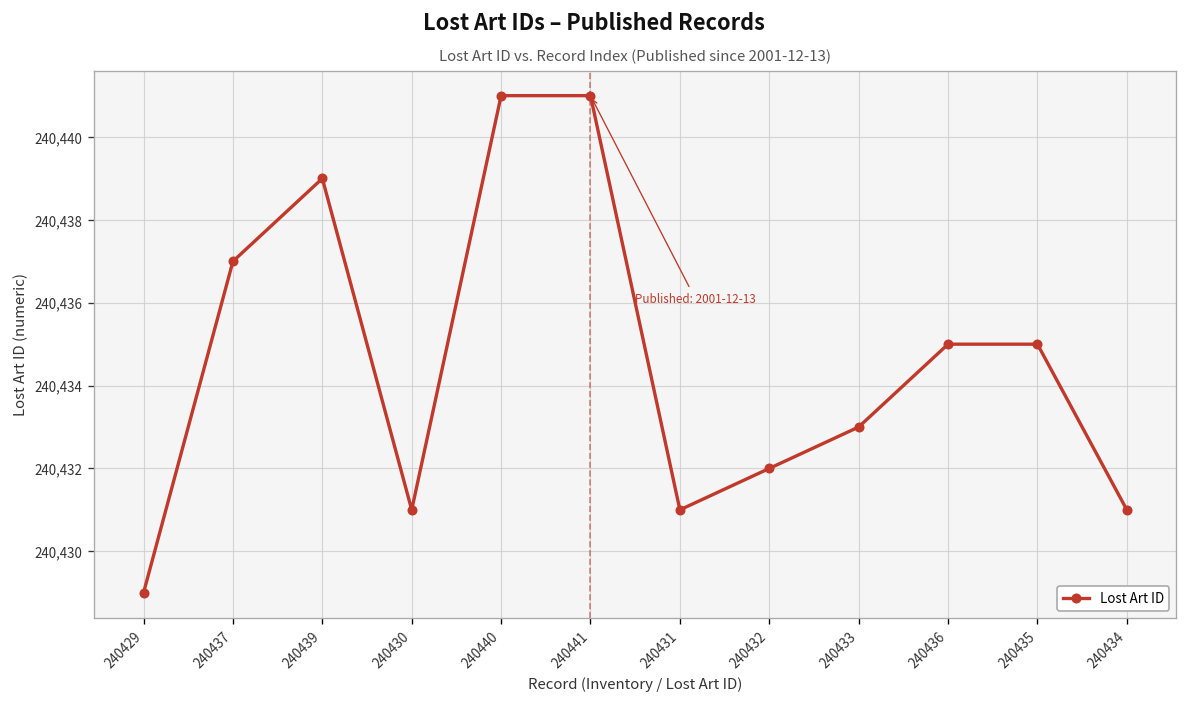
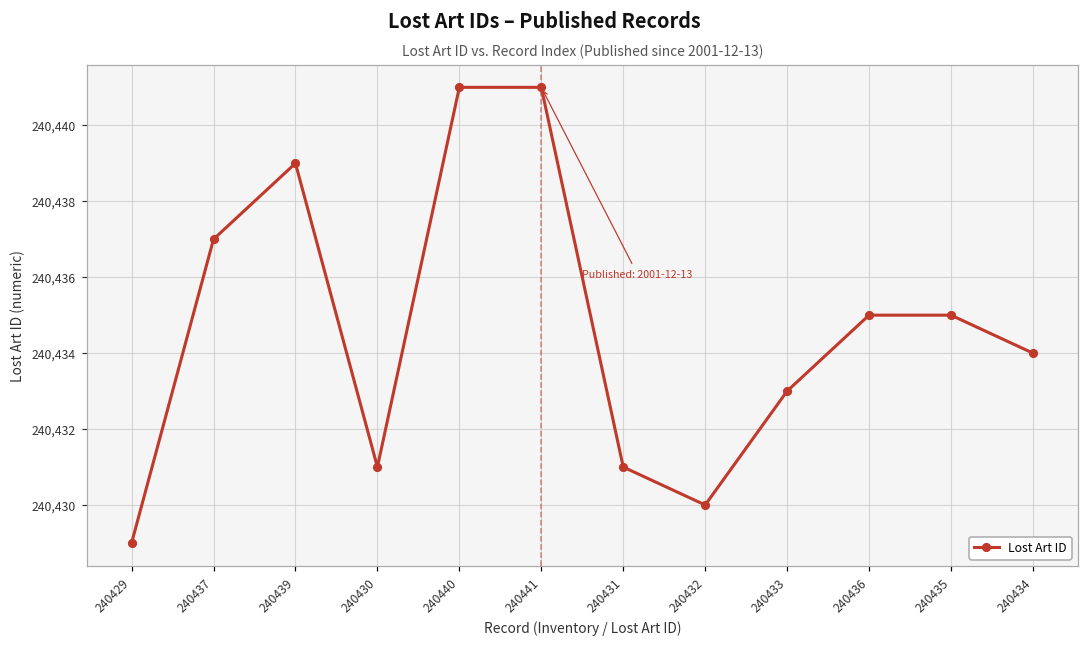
240432: 240,432 -> 240,430
240434: 240,431 -> 240,434
